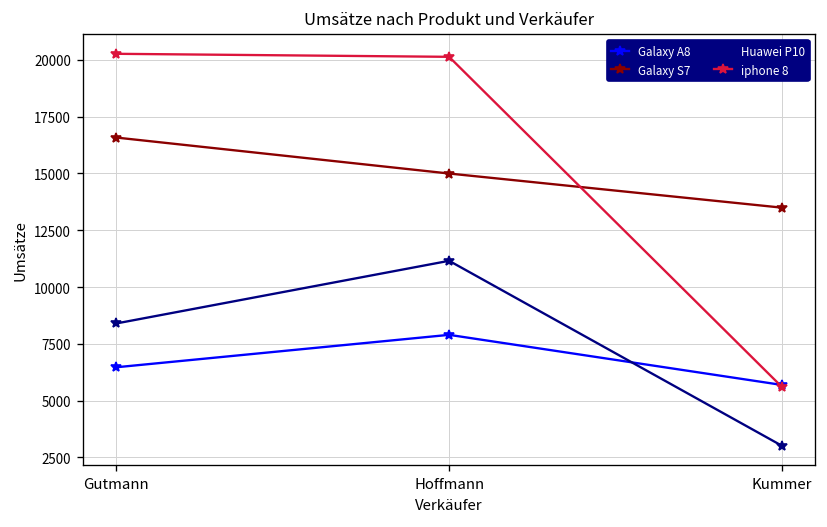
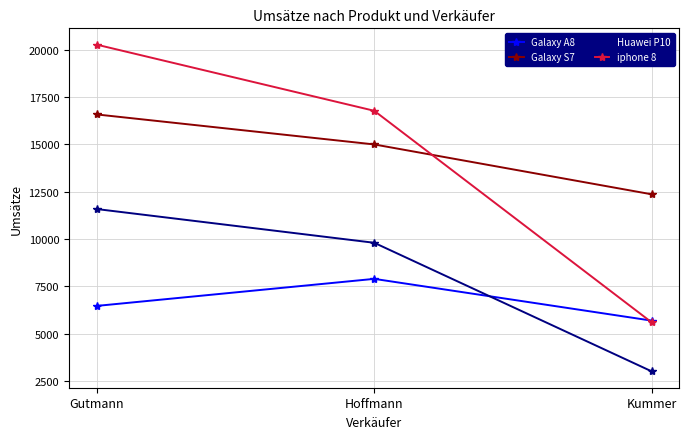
Huawei P10, Gutmann: 8400 -> 11600
Huawei P10, Hoffmann: 11200 -> 9800
iphone 8, Hoffmann: 20100 -> 16800
Galaxy S7, Kummer: 13500 -> 12400
